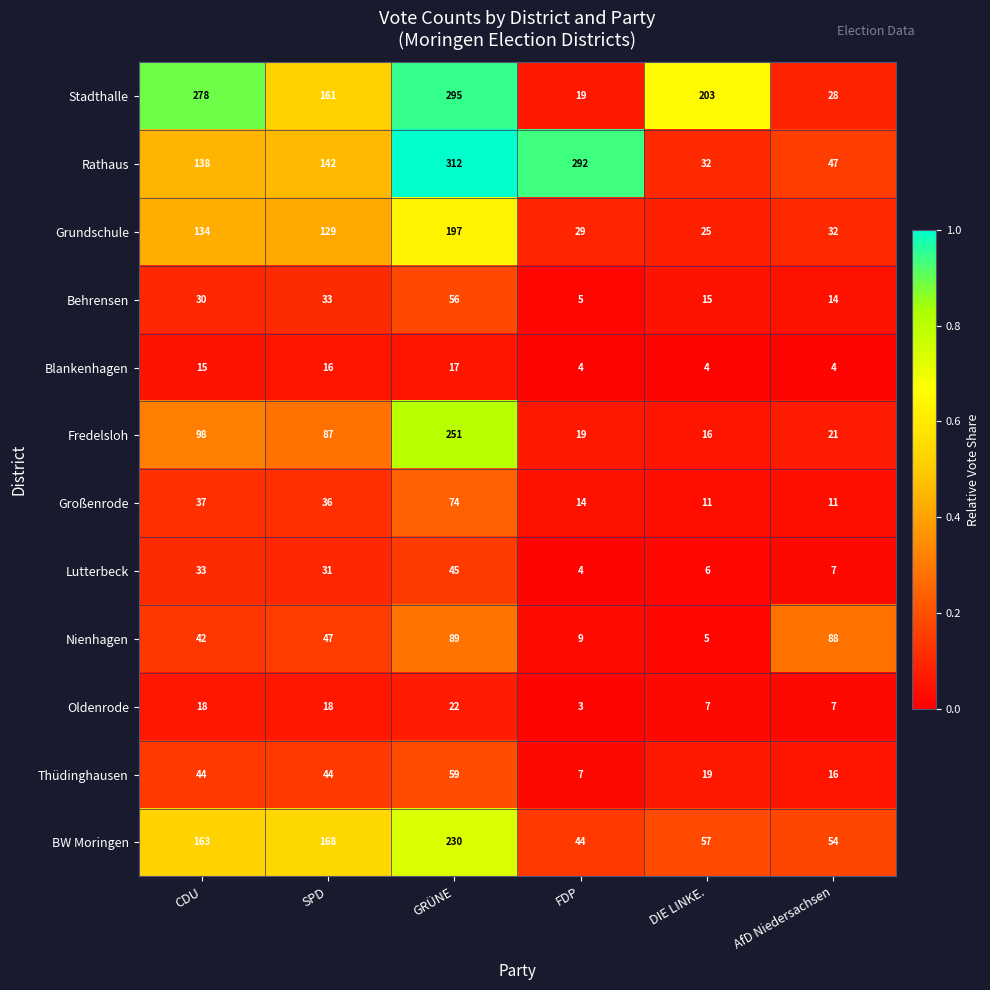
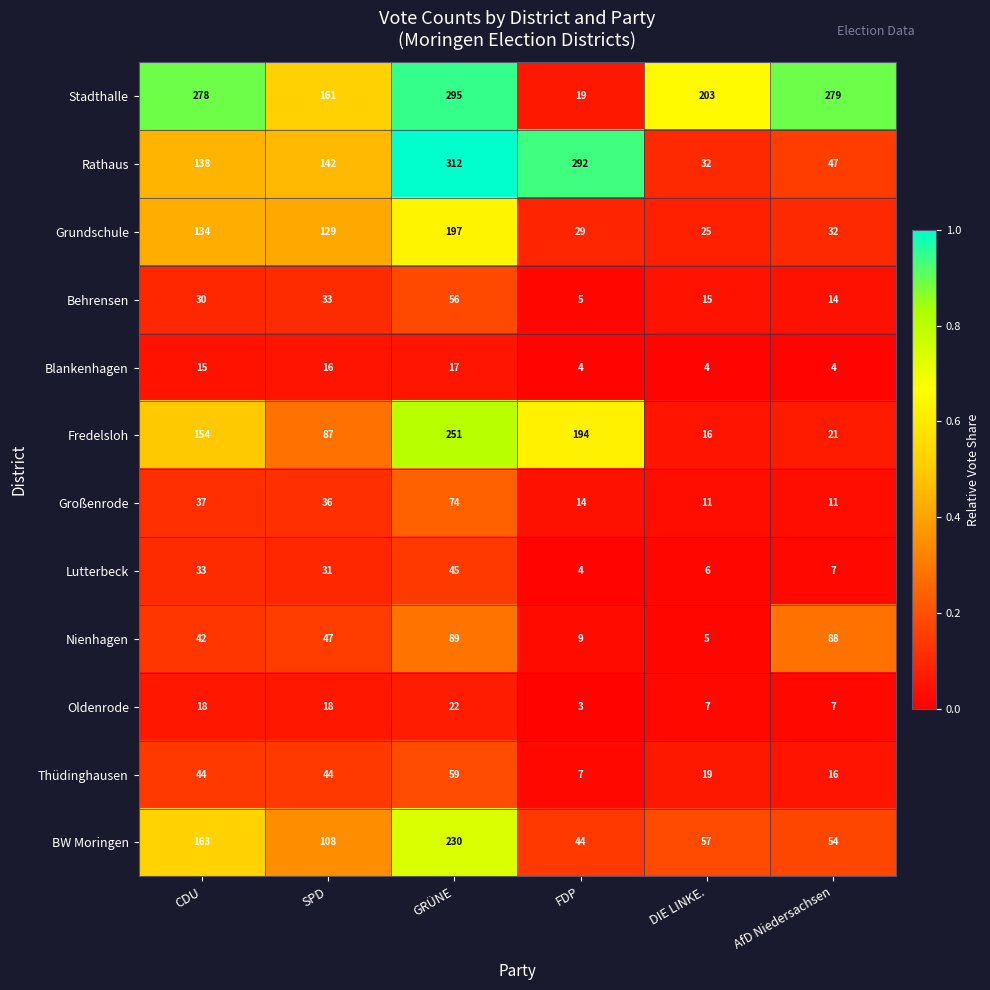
Stadthalle, AfD Niedersachsen: 28 -> 279
Fredelsloh, CDU: 98 -> 154
Fredelsloh, FDP: 19 -> 194
BW Moringen, SPD: 168 -> 108
